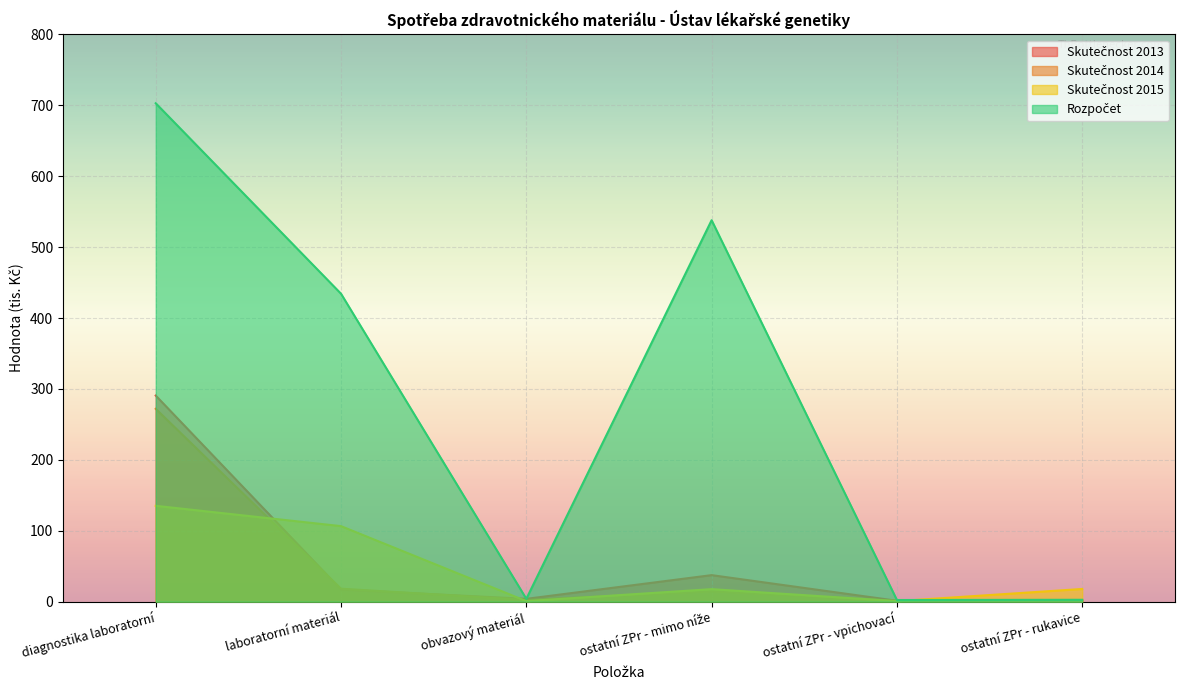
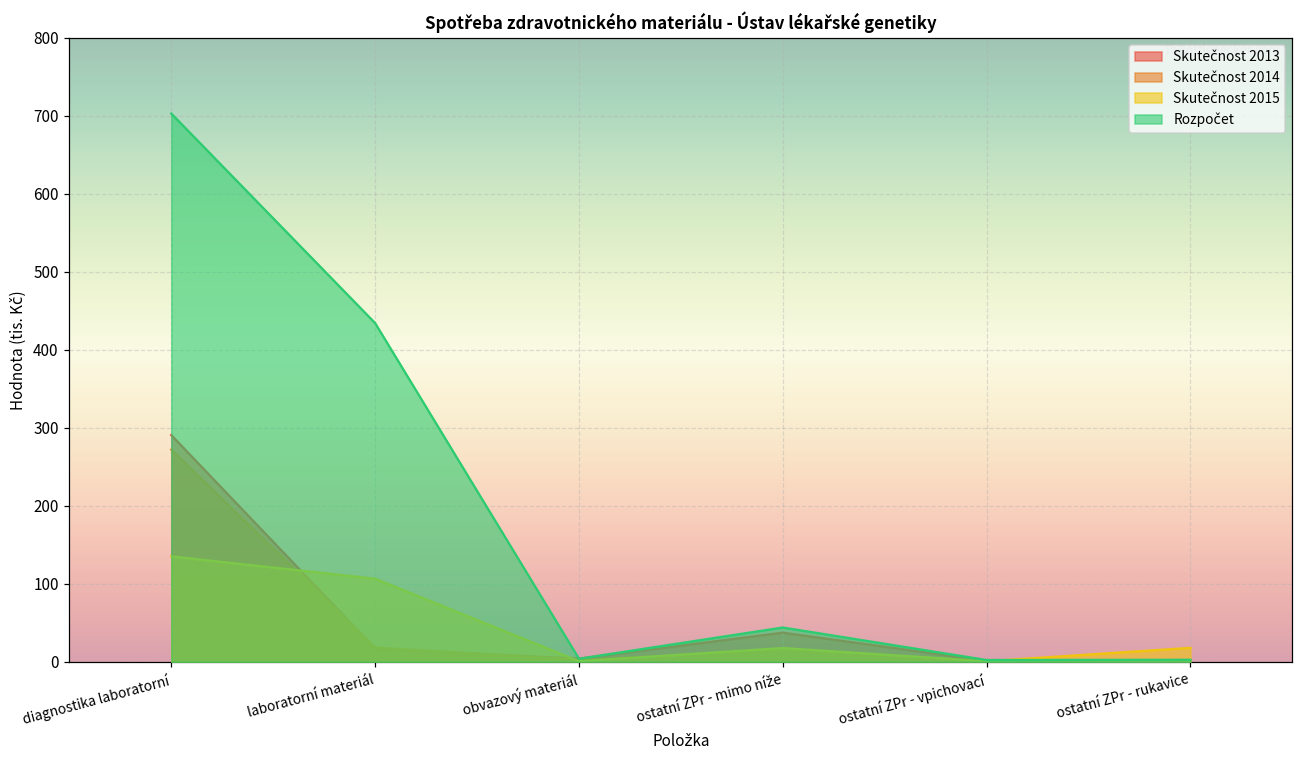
Rozpočet, ostatní ZPr - mimo níže: 540 -> 40
